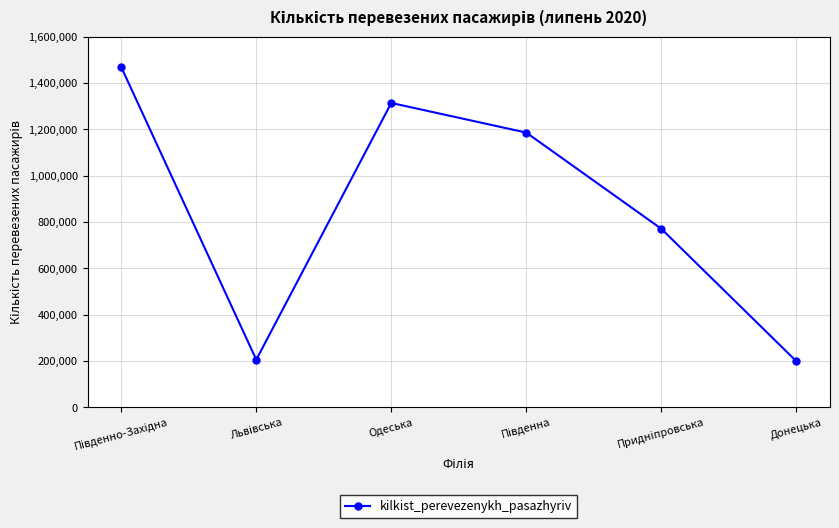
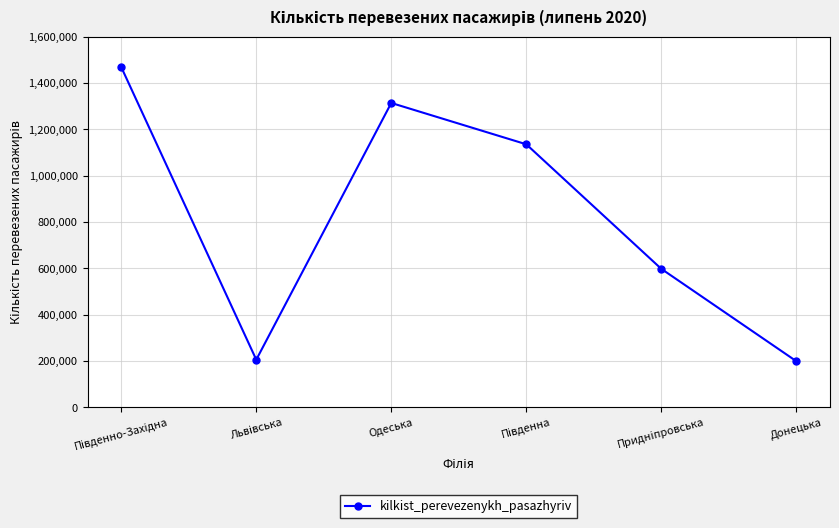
Південна: 1,190,000 -> 1,140,000
Придніпровська: 770,000 -> 600,000
